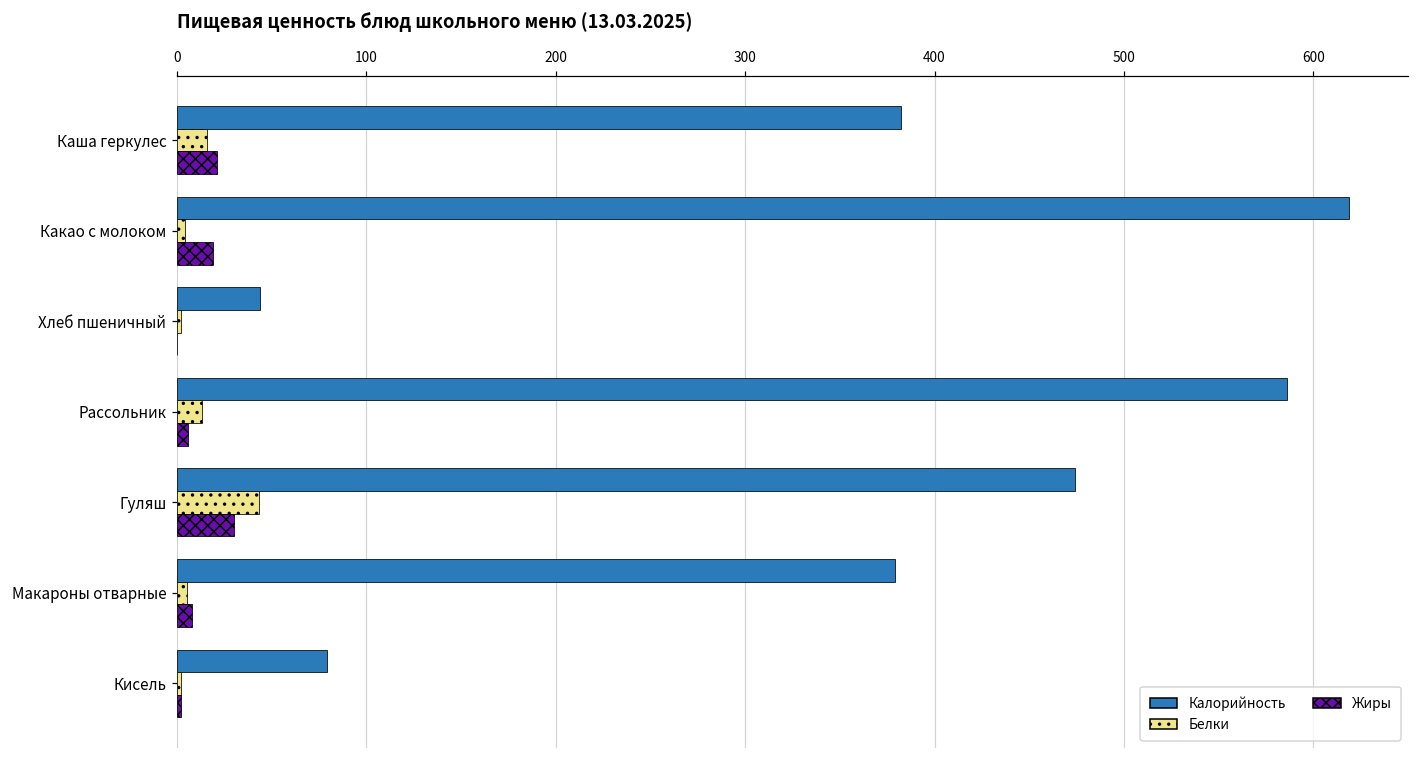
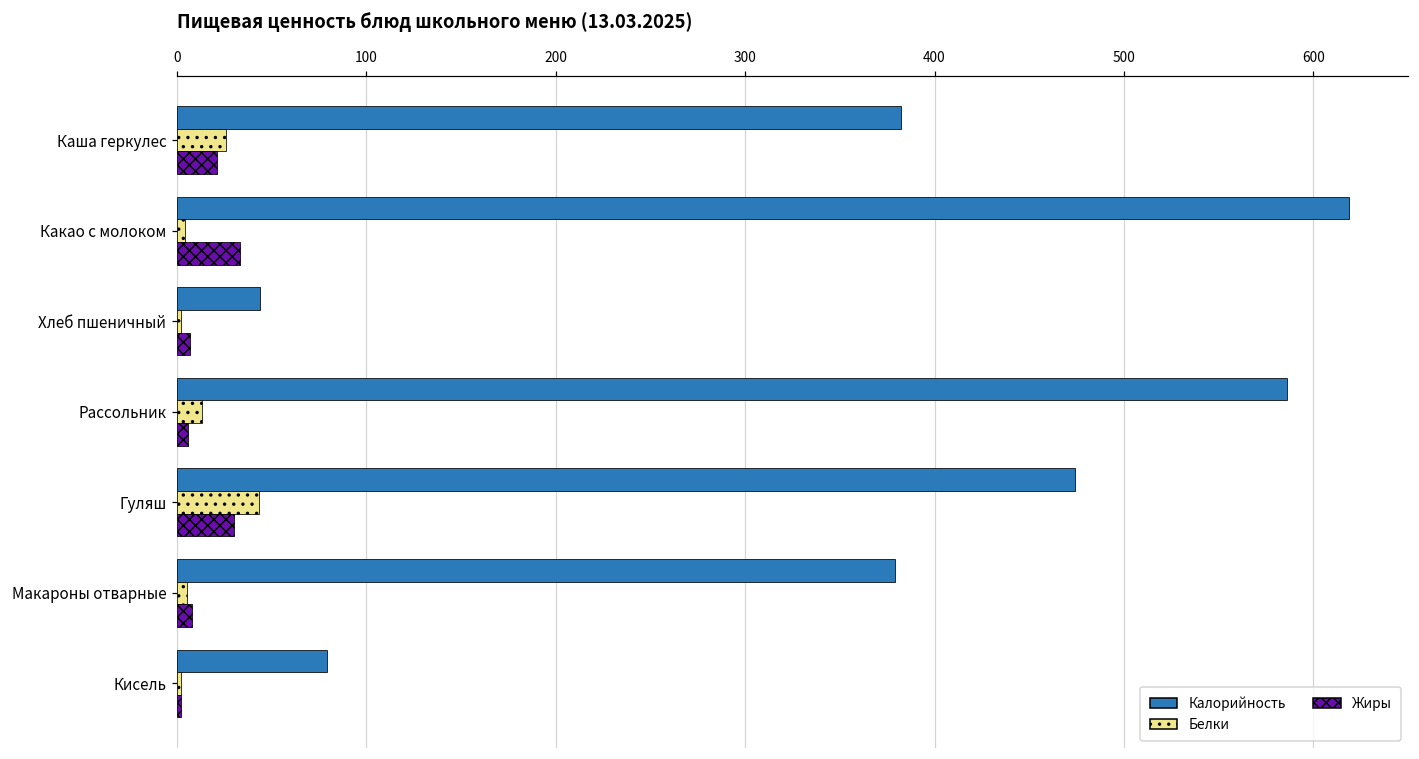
Белки, Каша геркулес: 16 -> 26
Жиры, Какао с молоком: 19 -> 33
Жиры, Хлеб пшеничный: 0 -> 7
